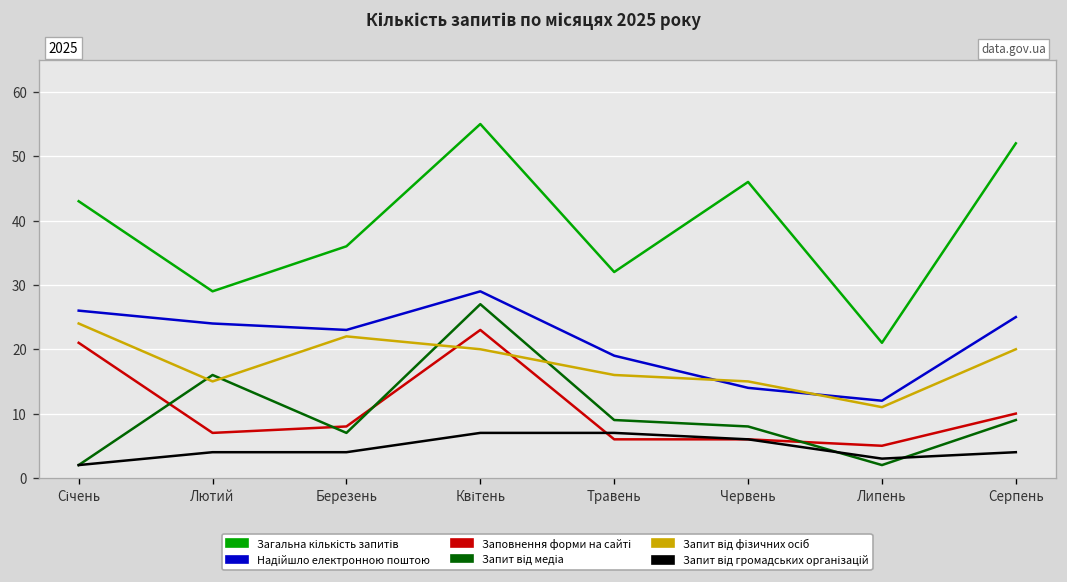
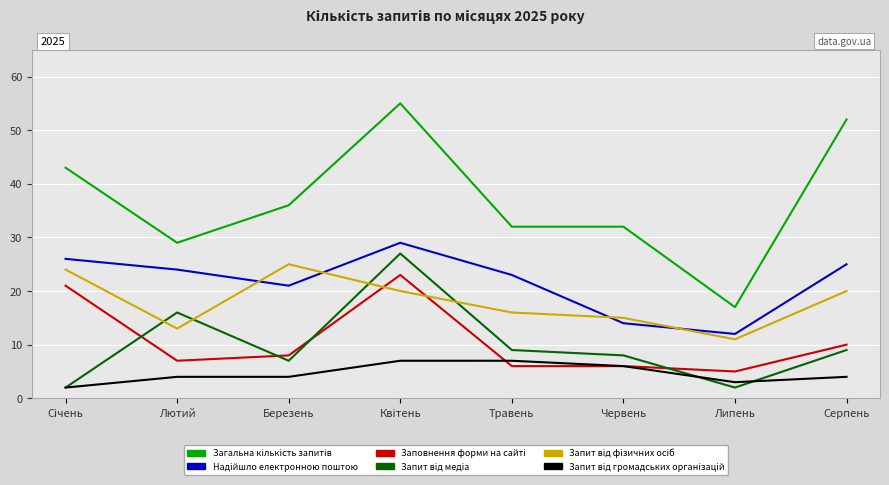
Запит від фізичних осіб, Лютий: 15 -> 13
Надійшло електронною поштою, Березень: 23 -> 21
Запит від фізичних осіб, Березень: 22 -> 25
Надійшло електронною поштою, Травень: 19 -> 23
Загальна кількість запитів, Червень: 46 -> 32
Загальна кількість запитів, Липень: 21 -> 17
